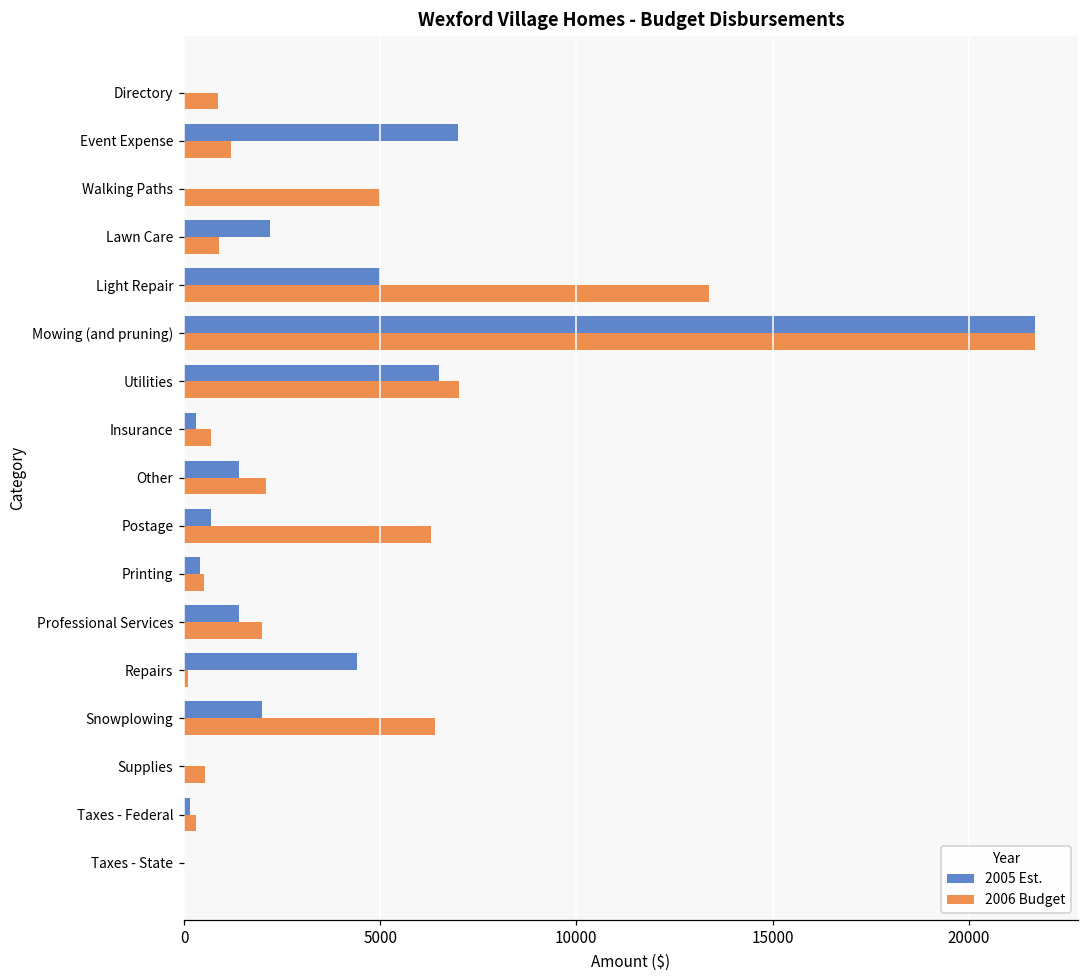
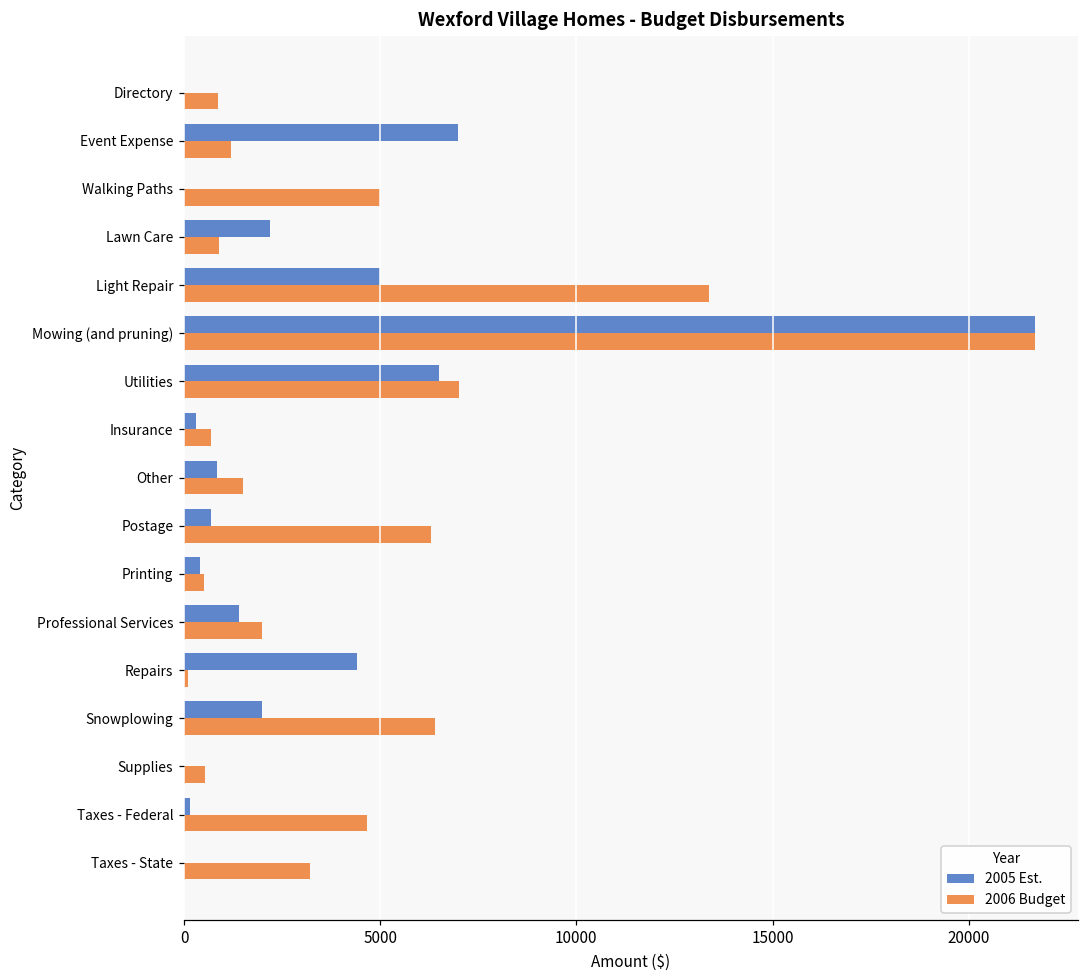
2005 Est., Other: 1400 -> 800
2006 Budget, Other: 2100 -> 1500
2006 Budget, Taxes - Federal: 300 -> 4700
2006 Budget, Taxes - State: 0 -> 3200
